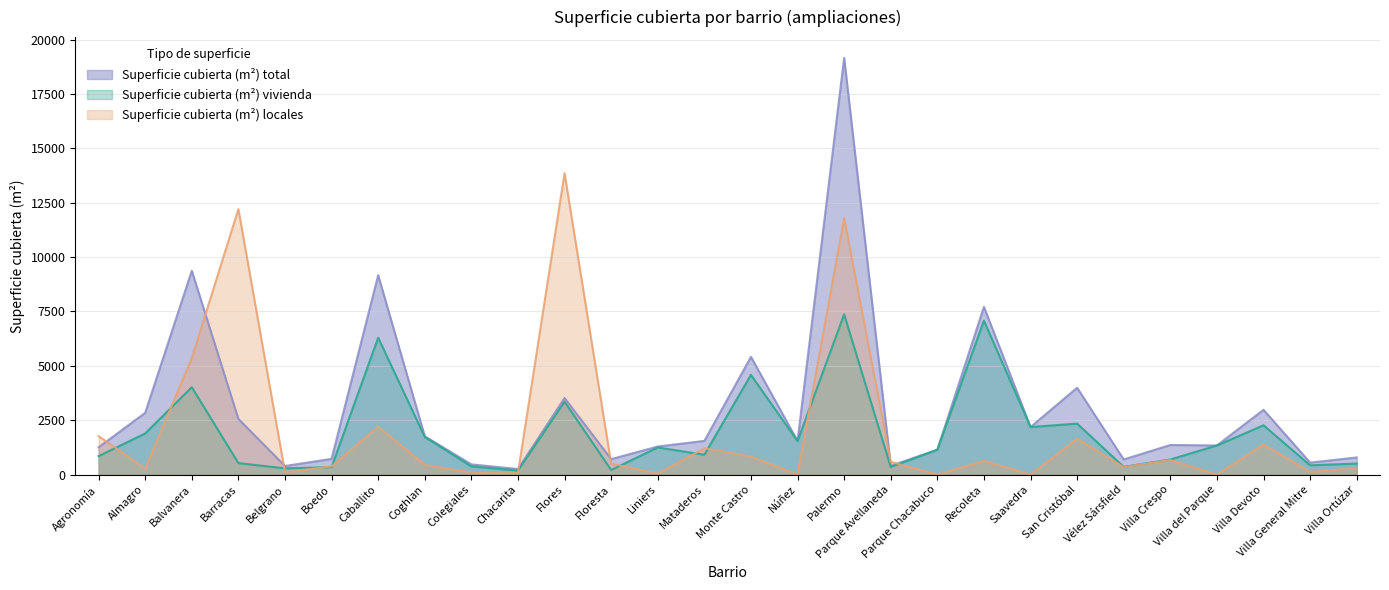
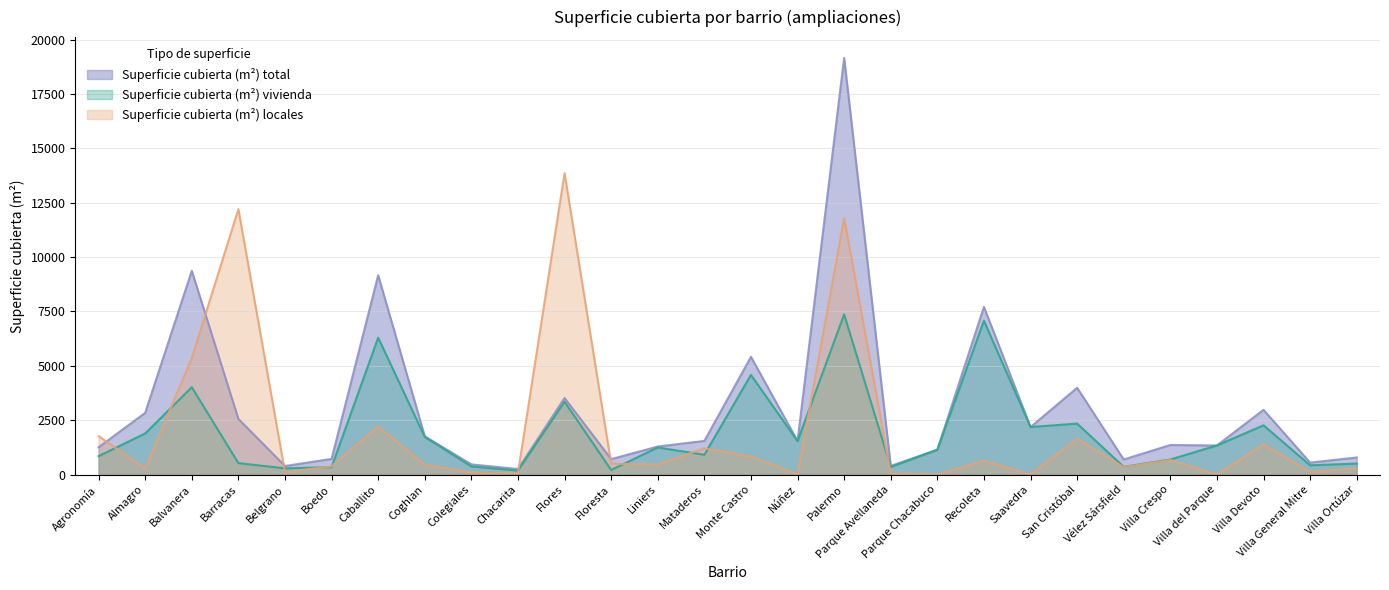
Superficie cubierta (m²) locales, Liniers: 0 -> 500
Superficie cubierta (m²) locales, Parque Avellaneda: 600 -> 100
